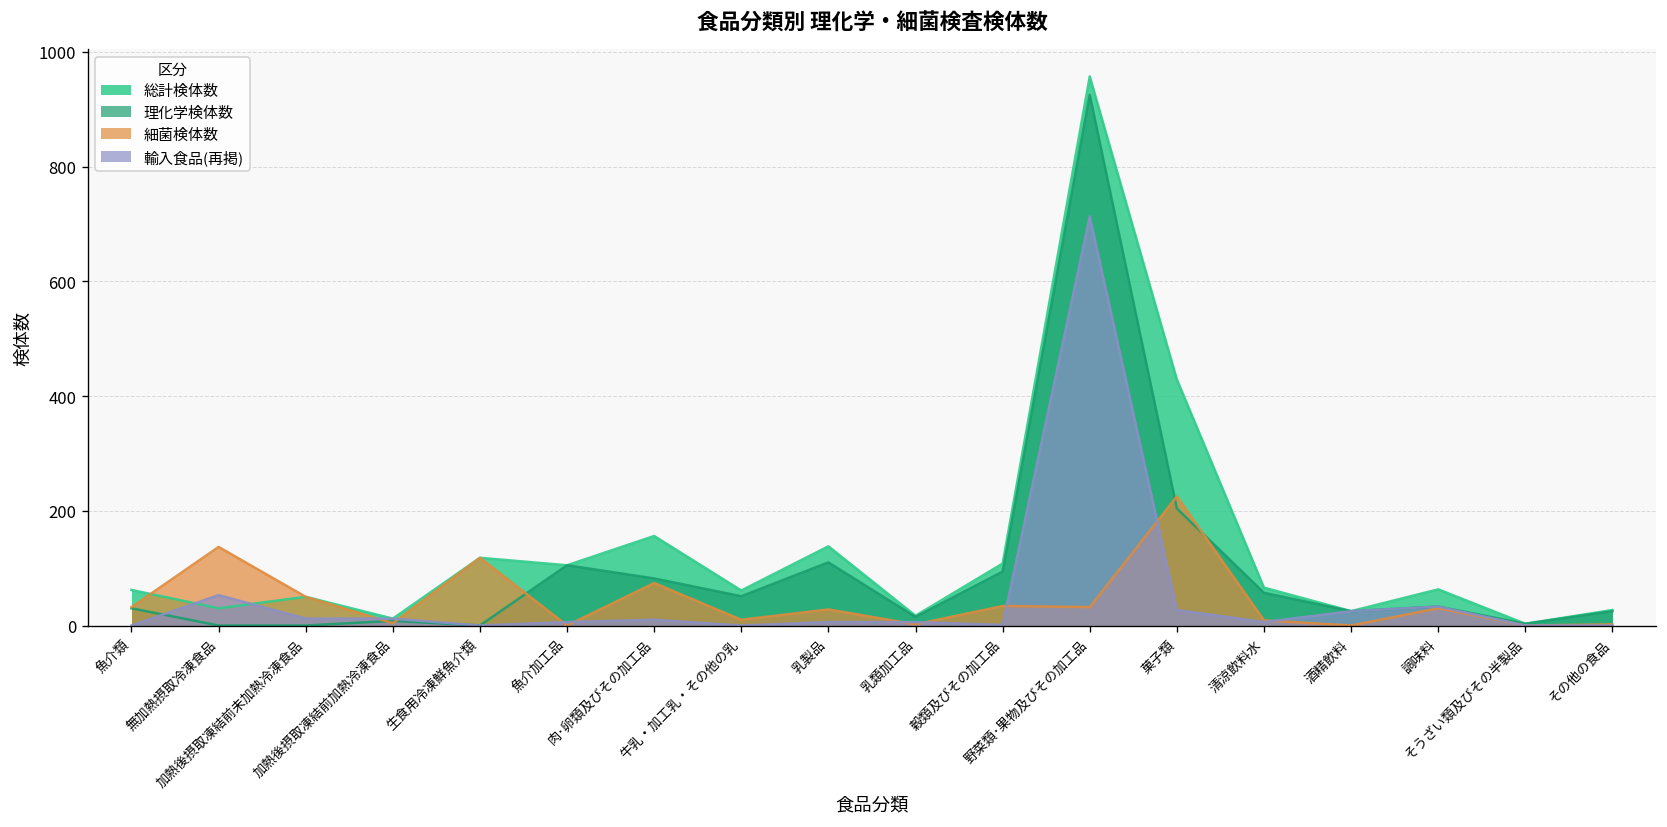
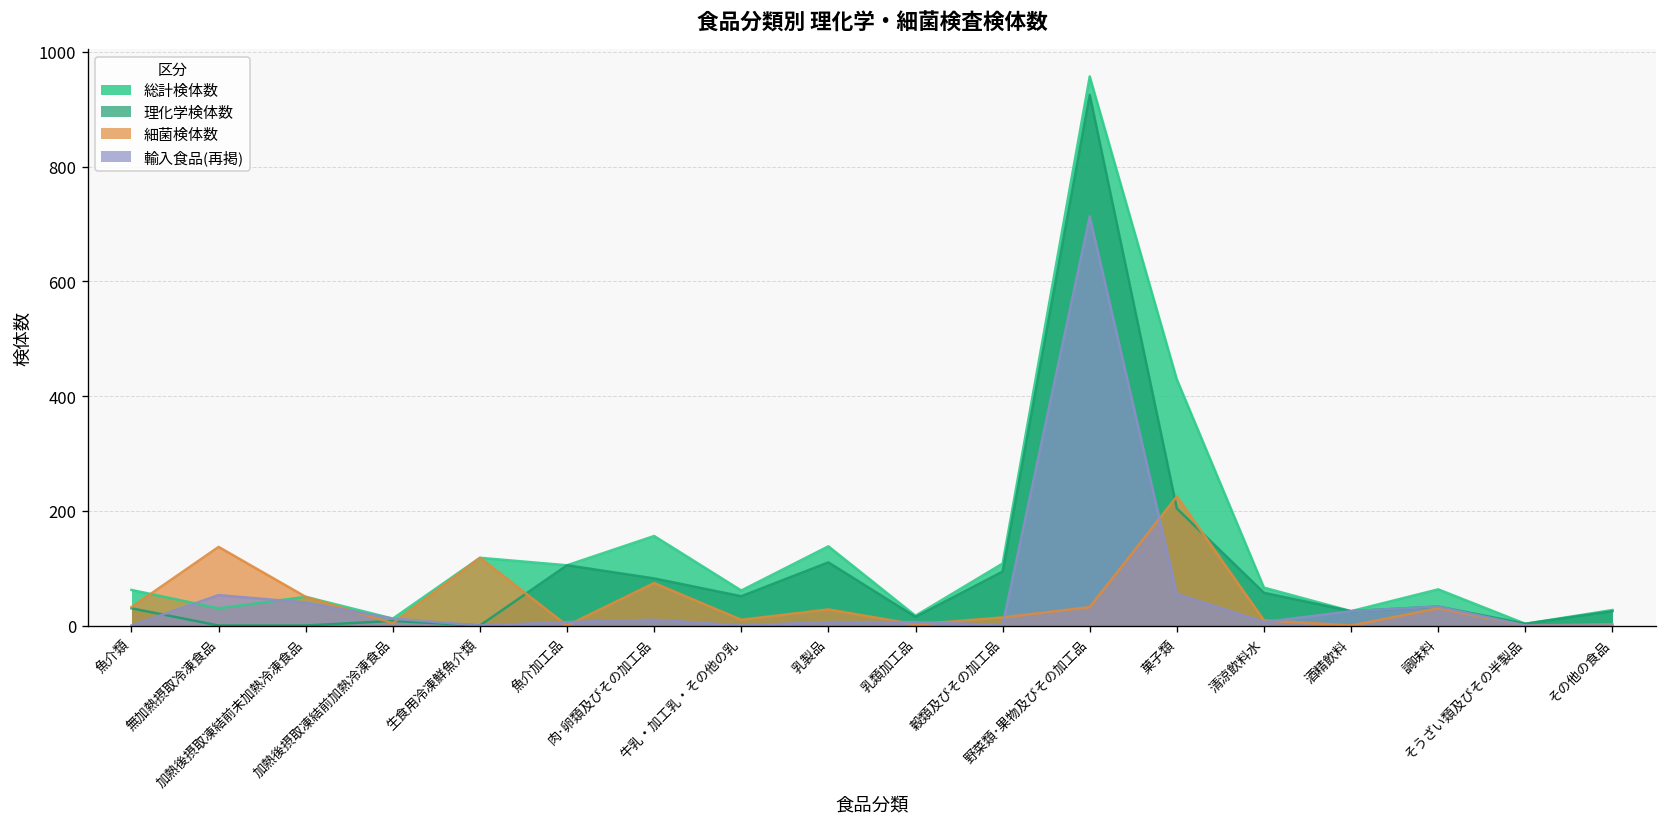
輸入食品(再掲), 加熱後摂取凍結前未加熱冷凍食品: 10 -> 40
細菌検体数, 穀類及びその加工品: 30 -> 10
輸入食品(再掲), 菓子類: 30 -> 60
